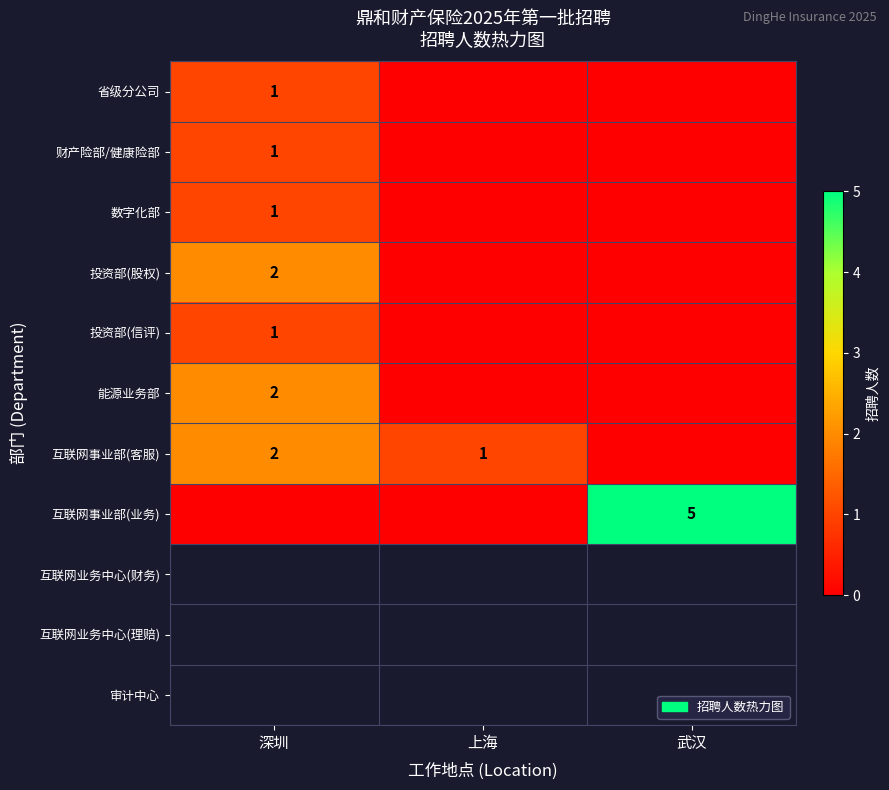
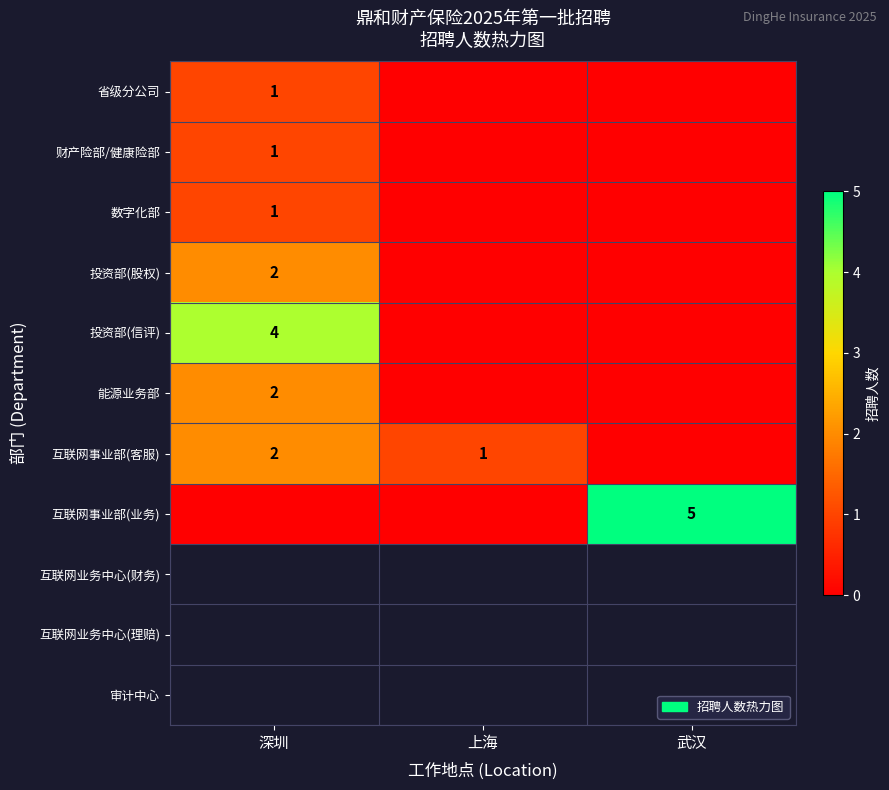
投资部(信评), 深圳: 1 -> 4
